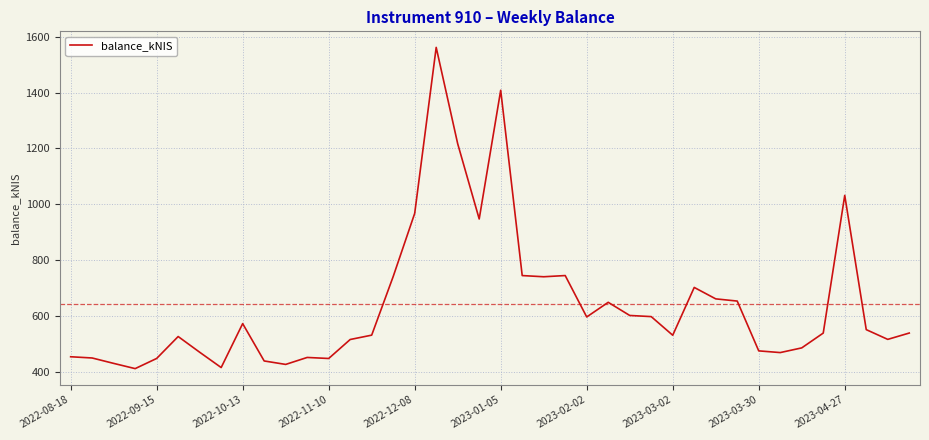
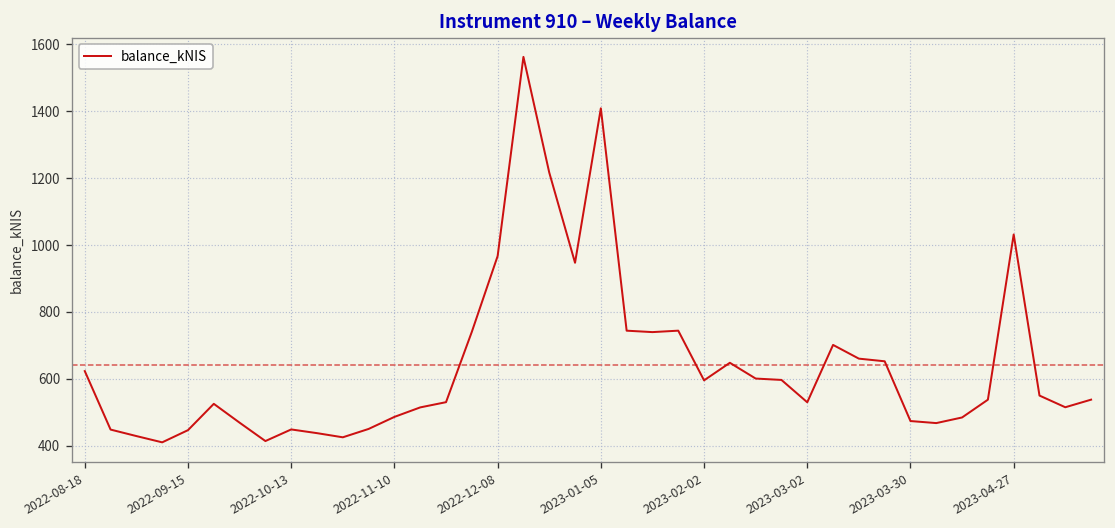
2022-08-18: 450 -> 620
2022-10-13: 570 -> 450
2022-11-10: 450 -> 490
